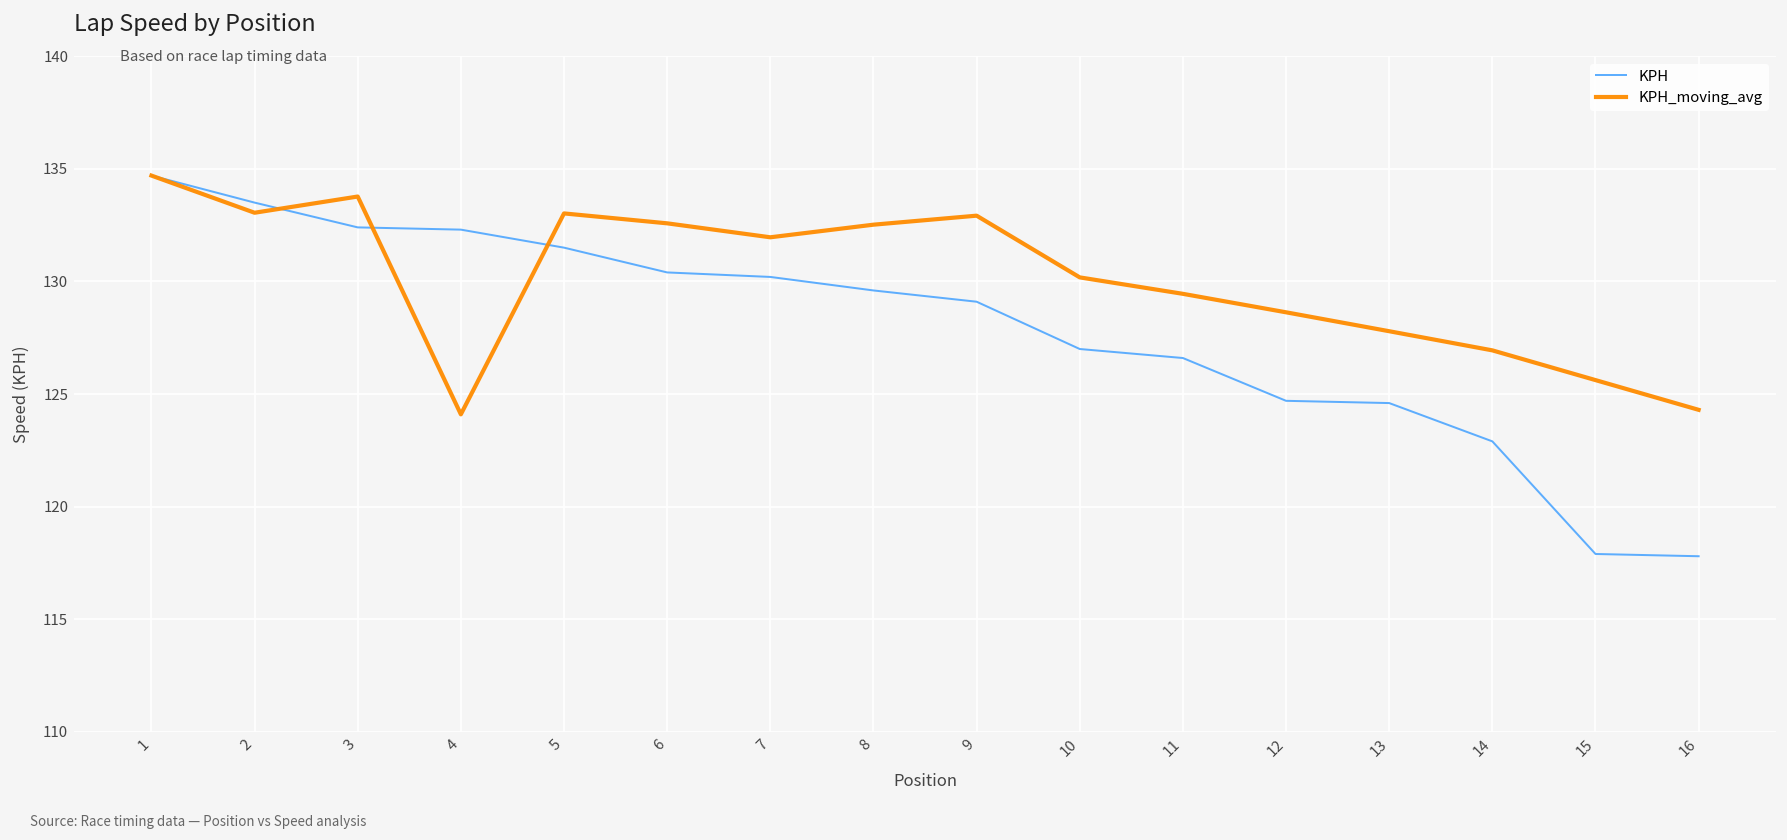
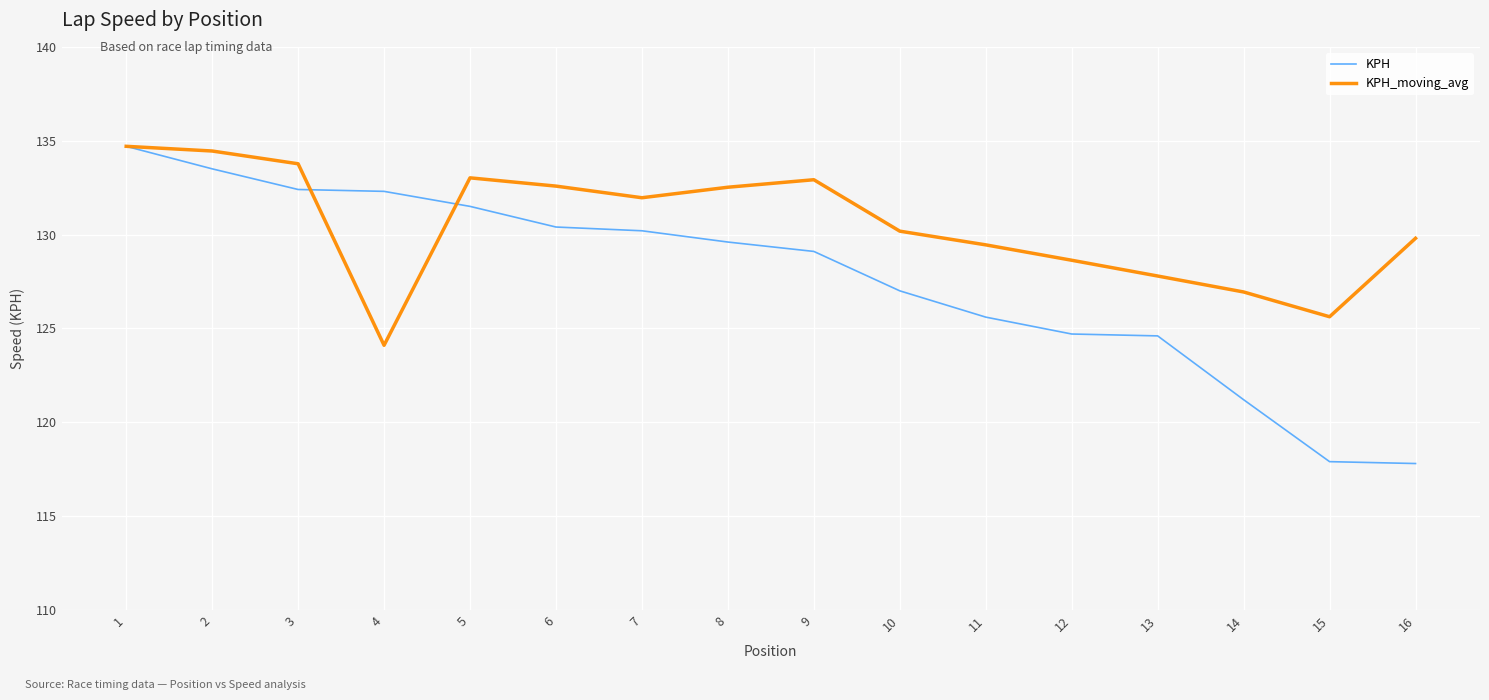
KPH_moving_avg, 2: 133.1 -> 134.5
KPH, 11: 126.6 -> 125.6
KPH, 14: 122.9 -> 121.2
KPH_moving_avg, 16: 124.3 -> 129.8
